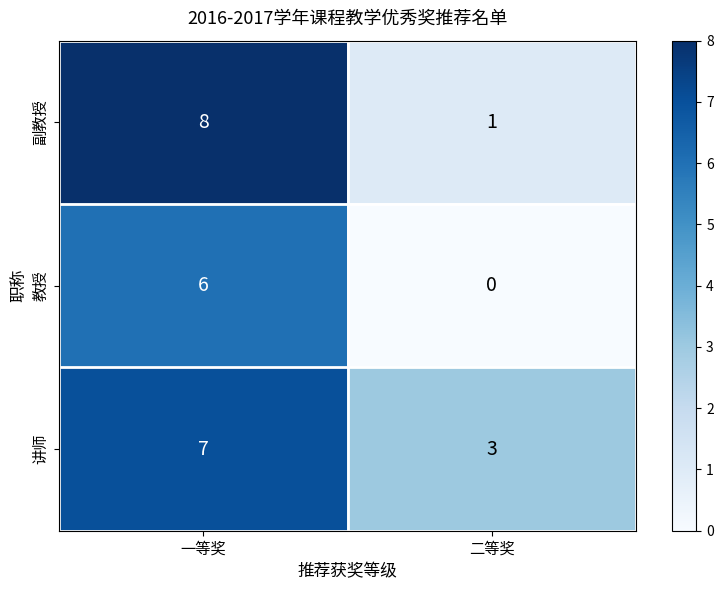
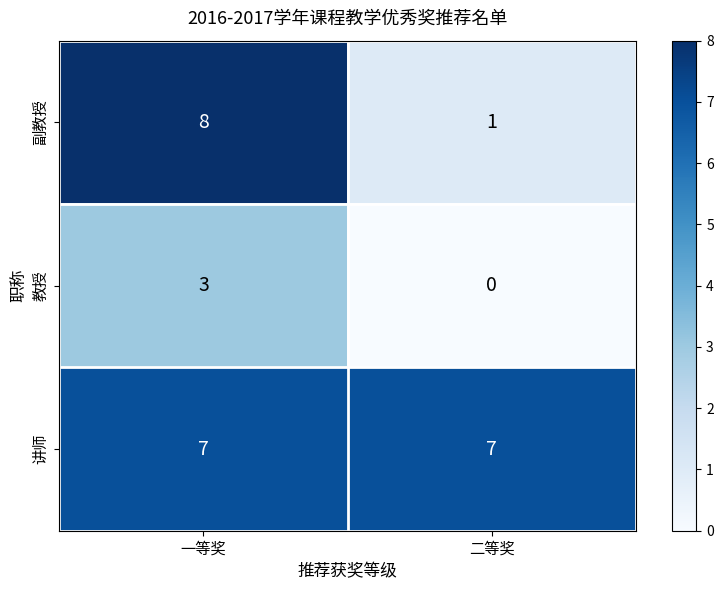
教授, 一等奖: 6 -> 3
讲师, 二等奖: 3 -> 7
